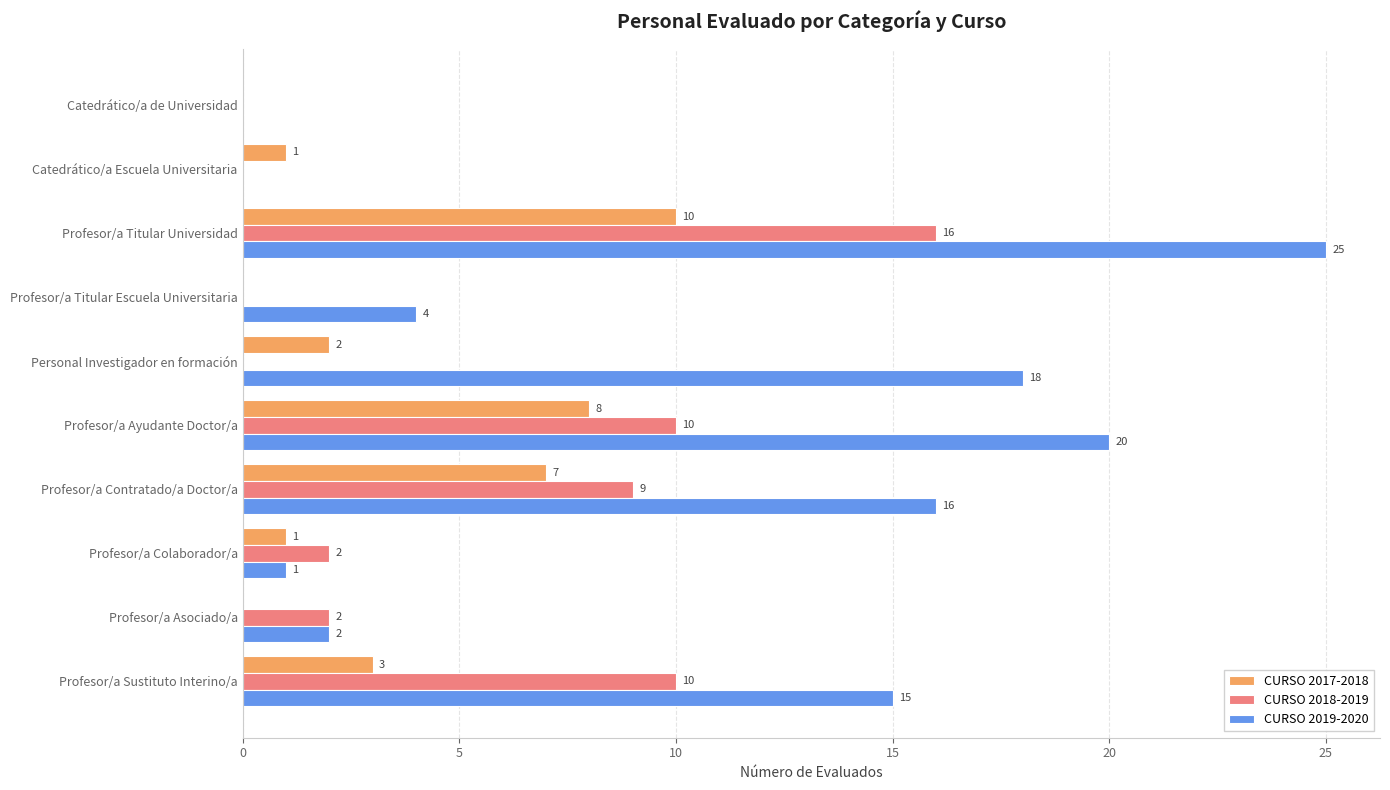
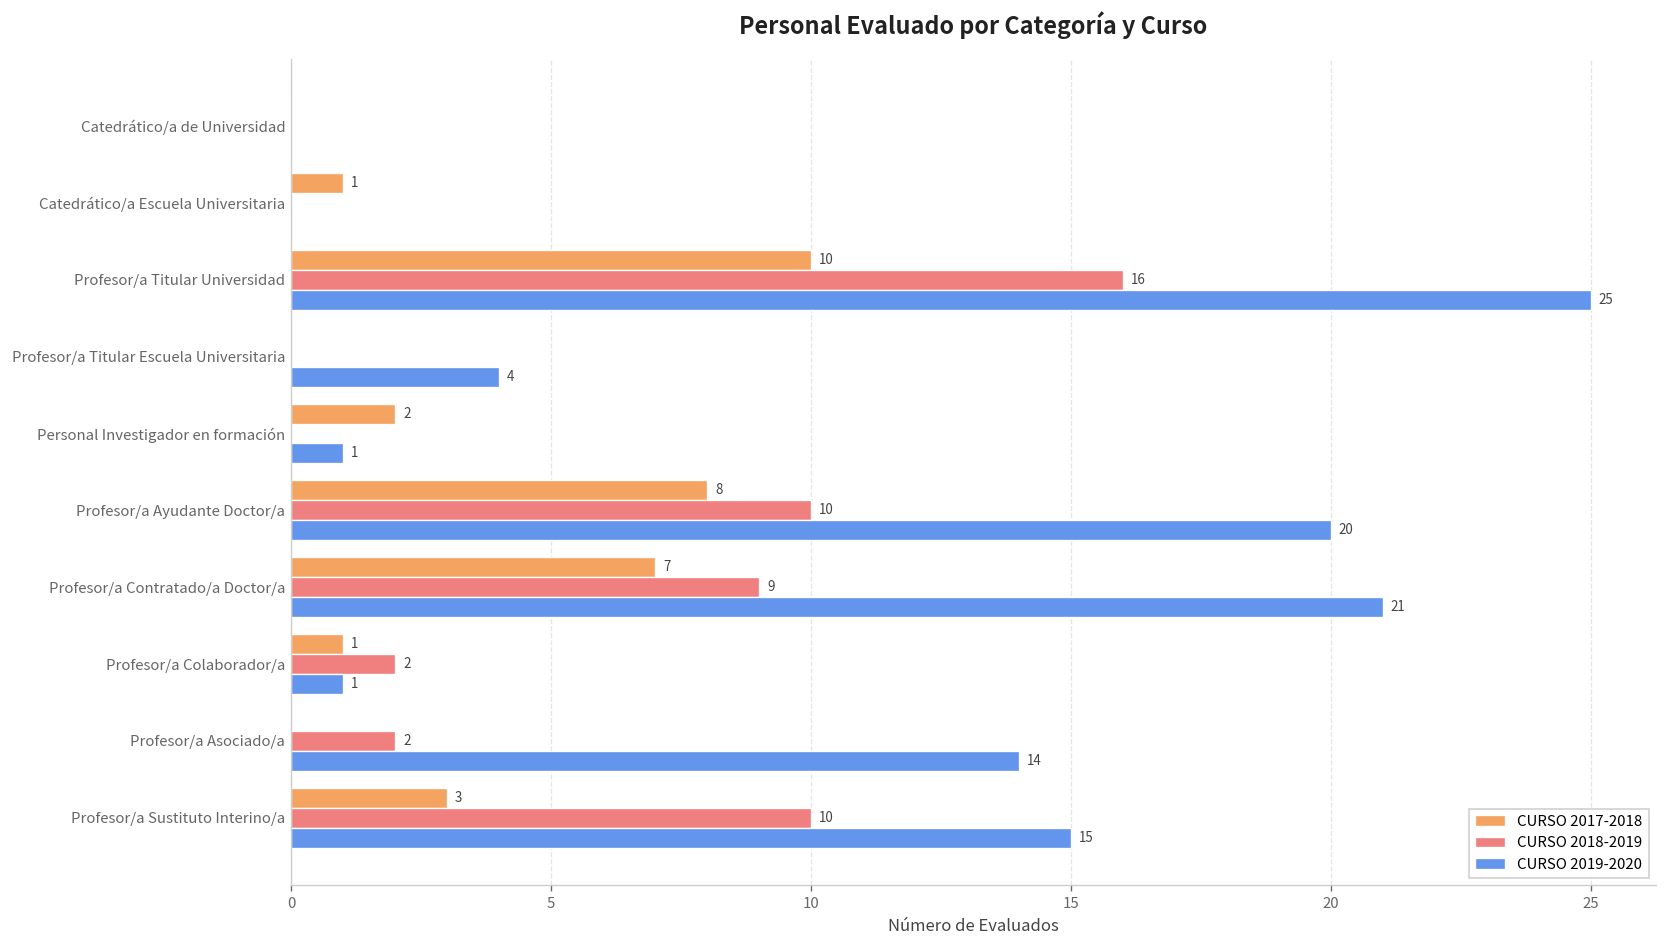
CURSO 2019-2020, Personal Investigador en formación: 18 -> 1
CURSO 2019-2020, Profesor/a Contratado/a Doctor/a: 16 -> 21
CURSO 2019-2020, Profesor/a Asociado/a: 2 -> 14
